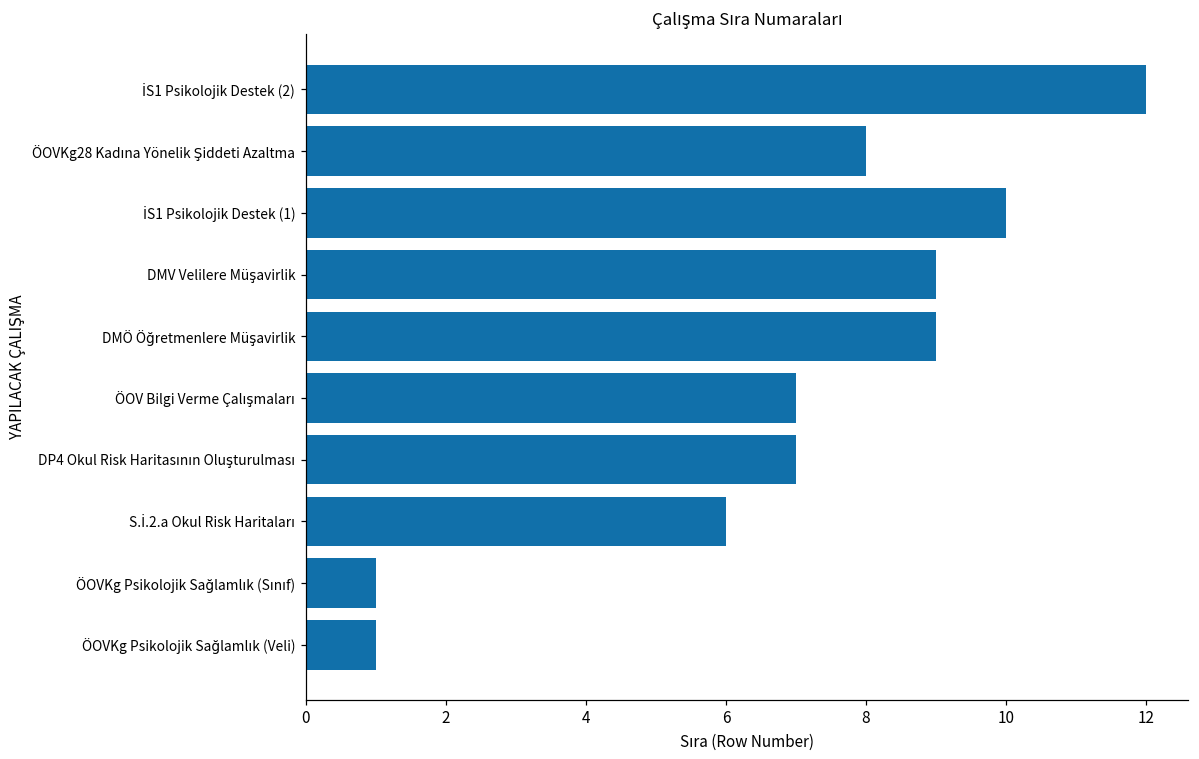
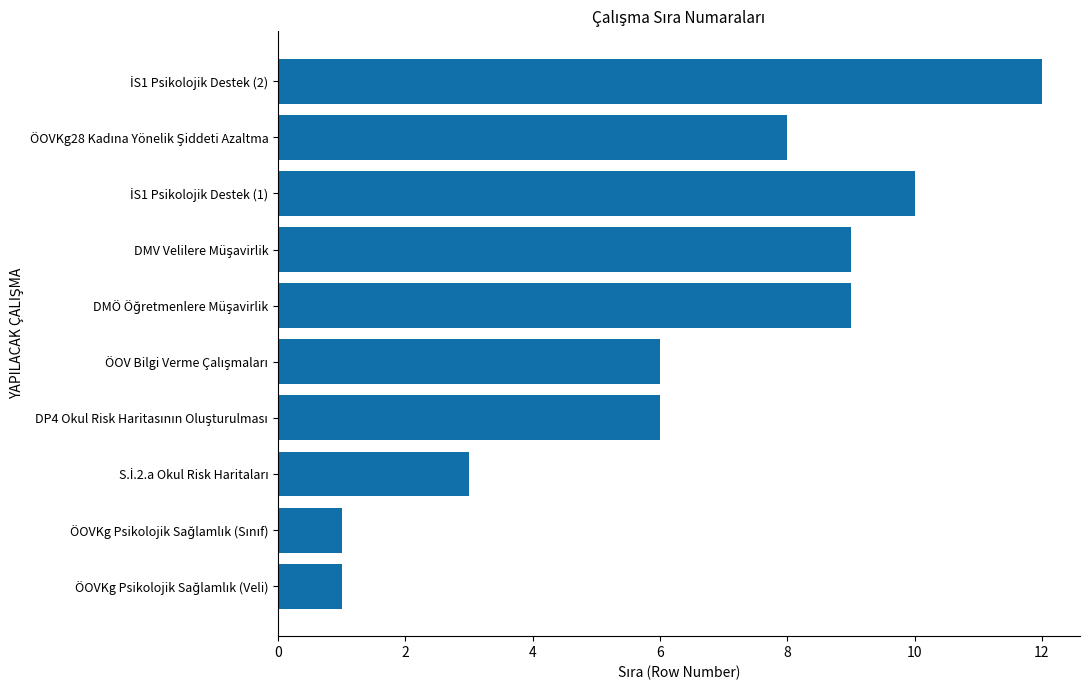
ÖOV Bilgi Verme Çalışmaları: 7 -> 6
DP4 Okul Risk Haritasının Oluşturulması: 7 -> 6
S.İ.2.a Okul Risk Haritaları: 6 -> 3
